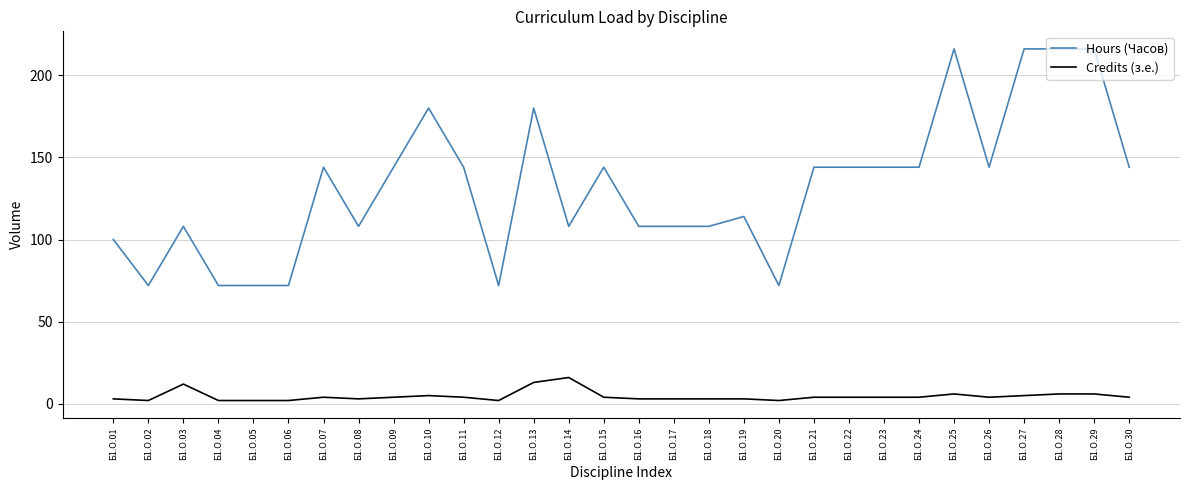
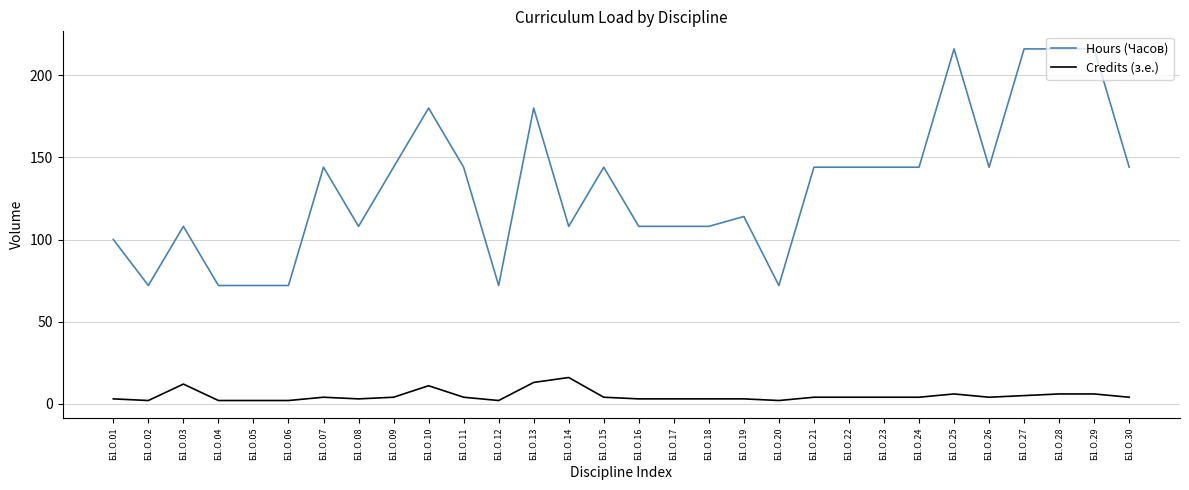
Credits (з.е.), Б1.О.10: 5 -> 11
